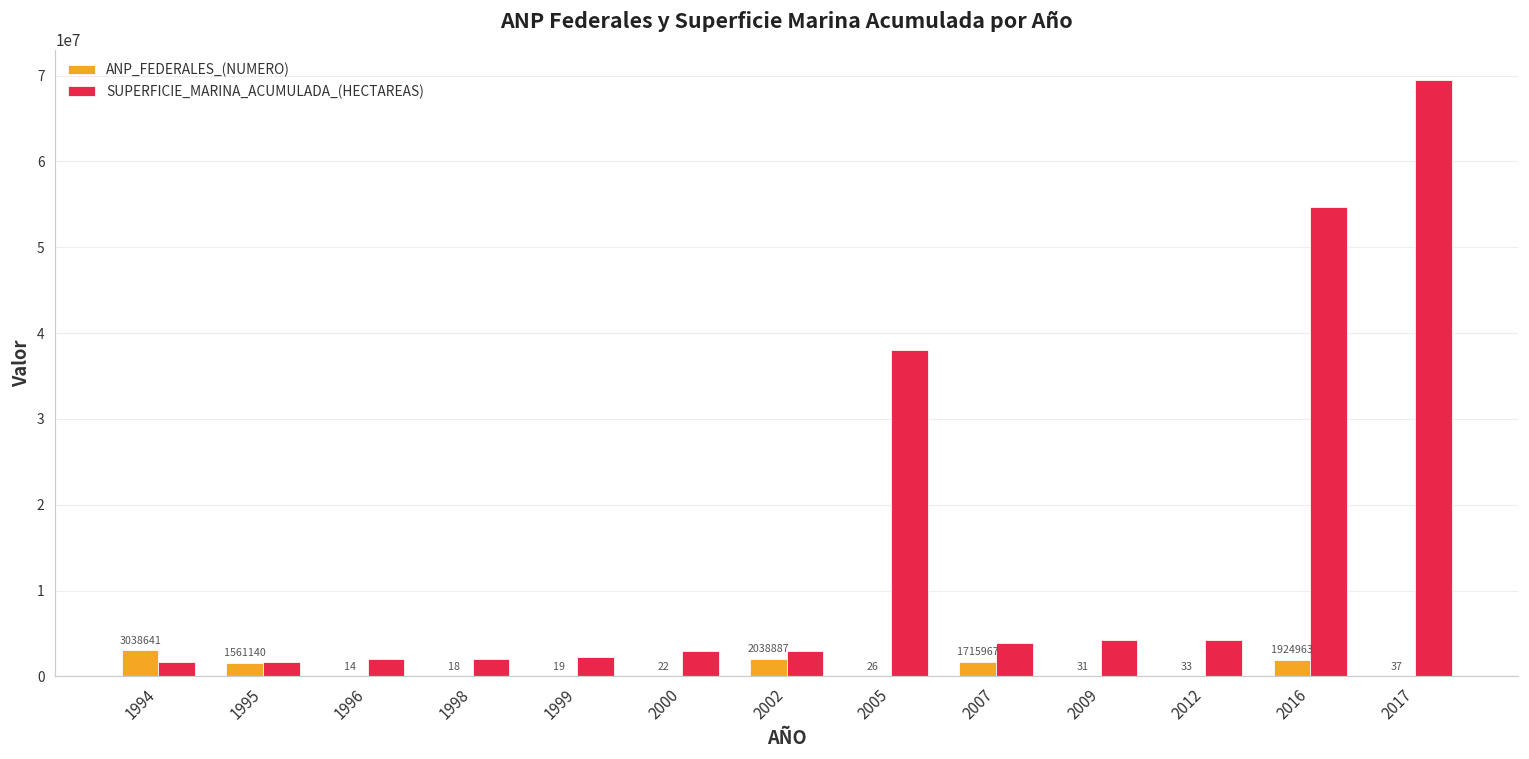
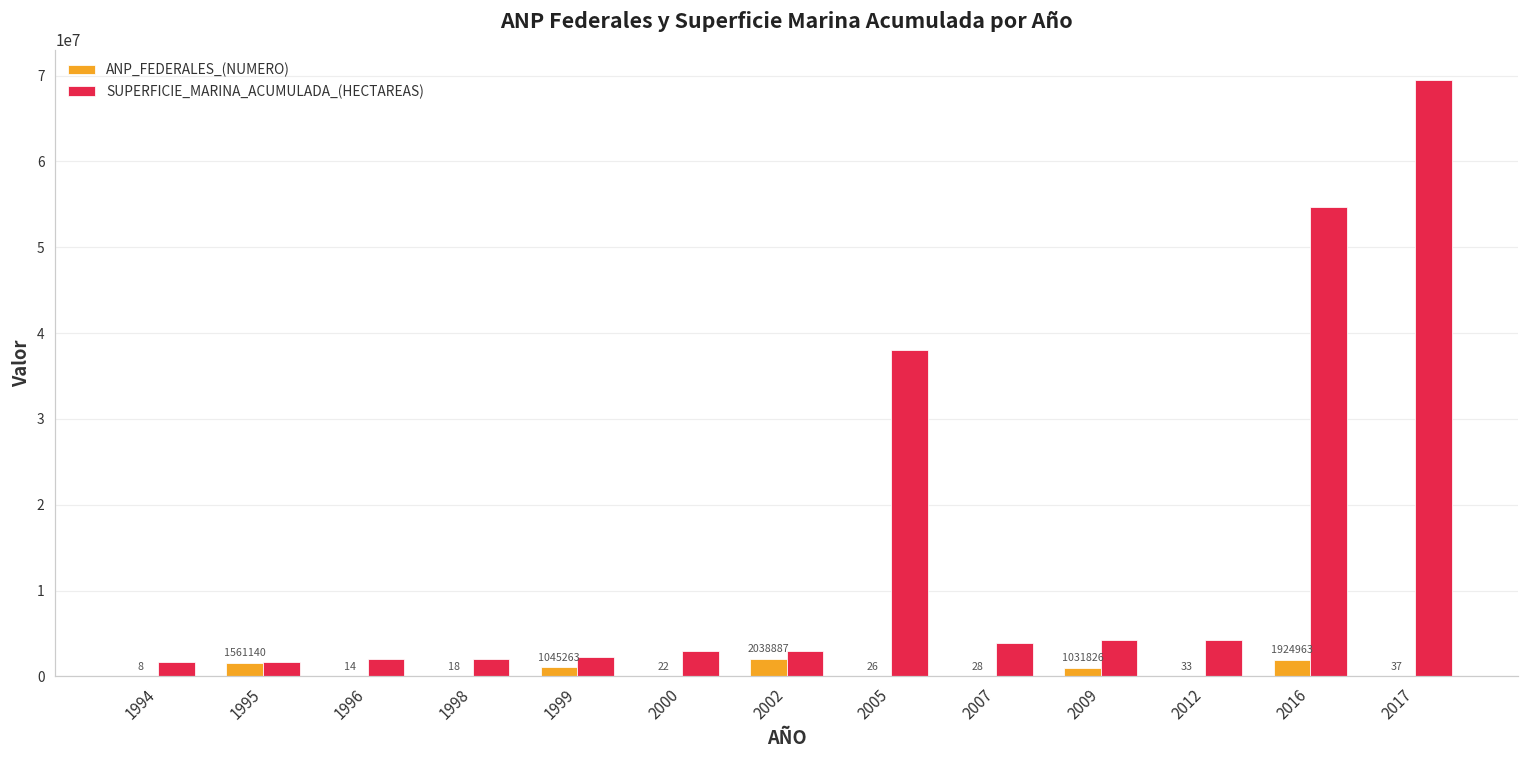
ANP_FEDERALES_(NUMERO), 1994: 3038641 -> 8
ANP_FEDERALES_(NUMERO), 1999: 19 -> 1045263
ANP_FEDERALES_(NUMERO), 2007: 1715967 -> 28
ANP_FEDERALES_(NUMERO), 2009: 31 -> 1031826
